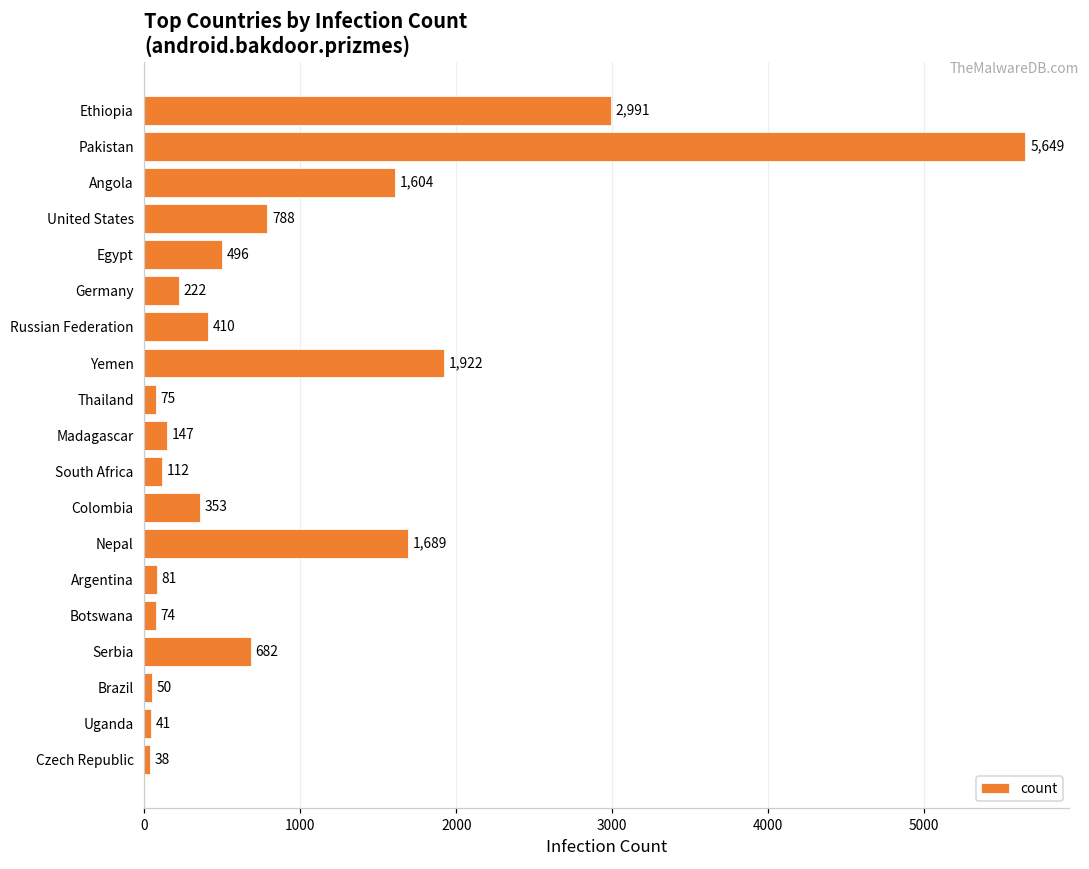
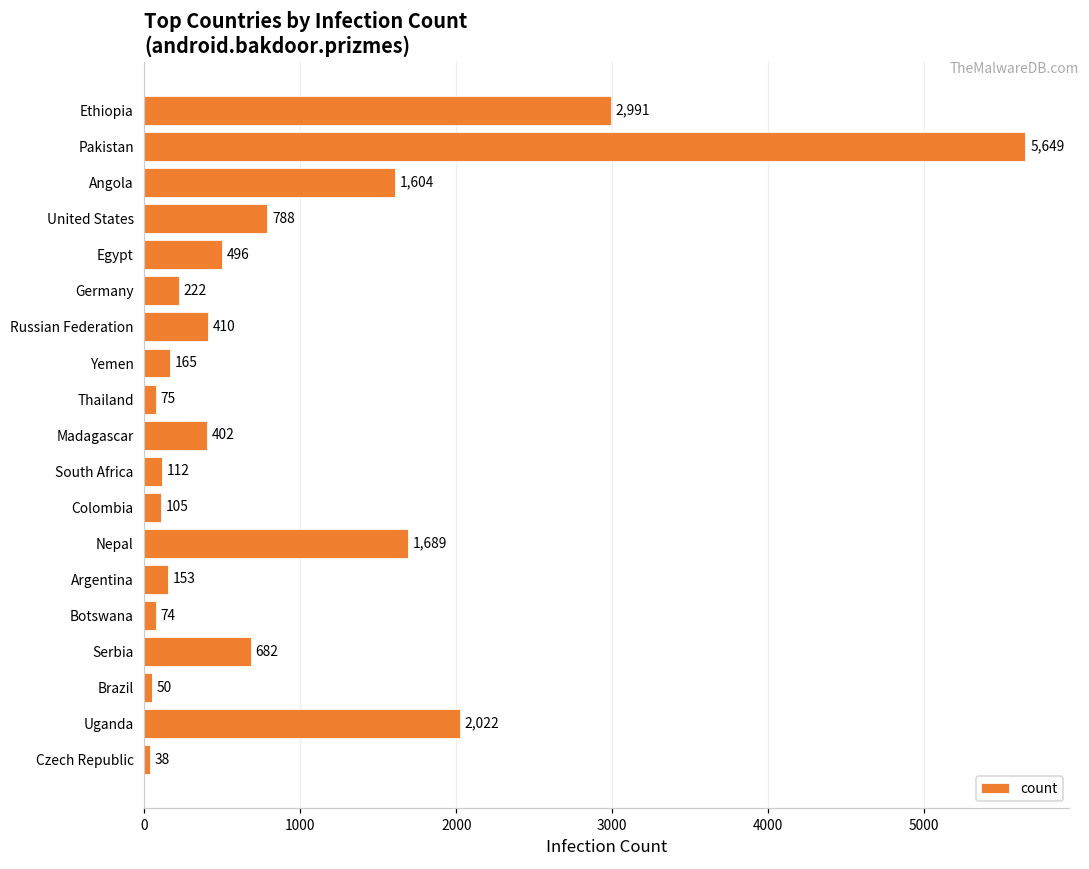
Yemen: 1,922 -> 165
Madagascar: 147 -> 402
Colombia: 353 -> 105
Argentina: 81 -> 153
Uganda: 41 -> 2,022
